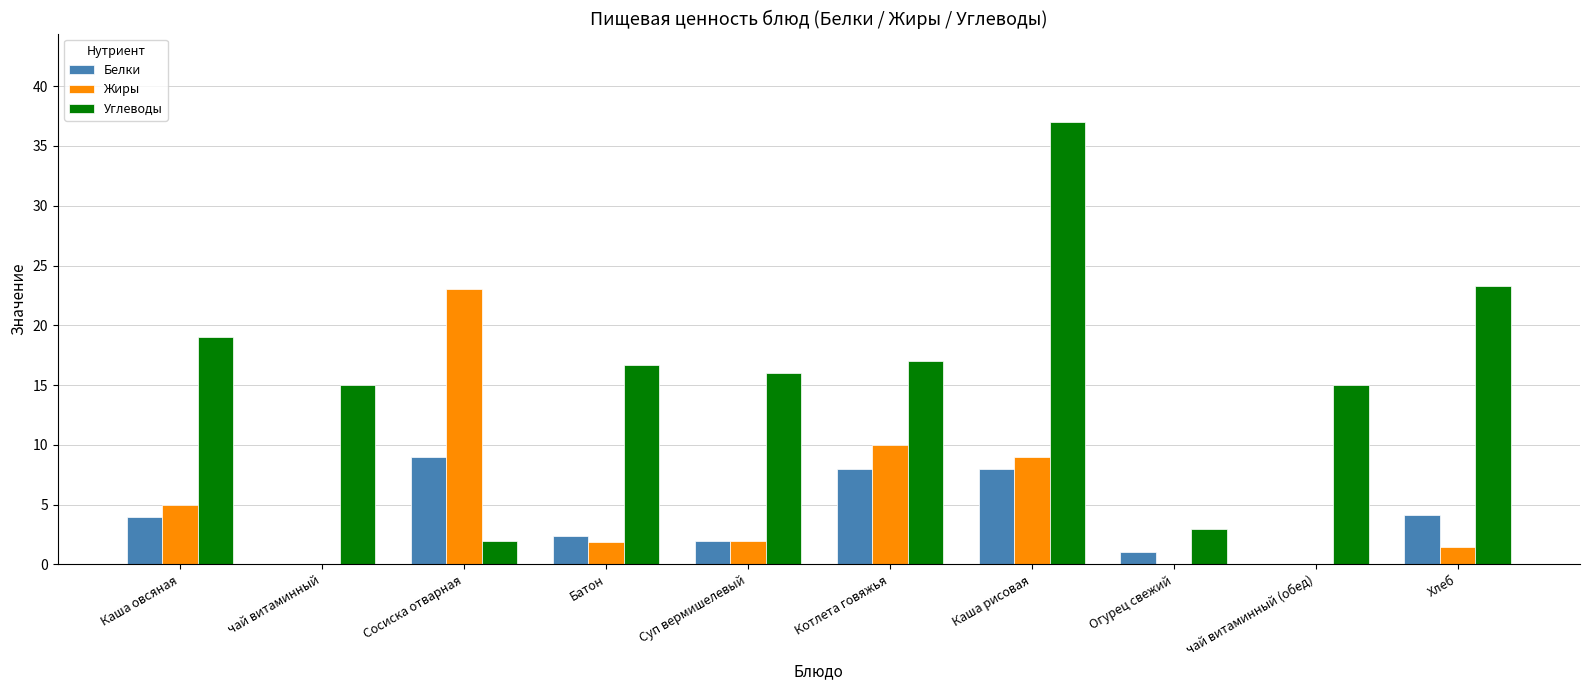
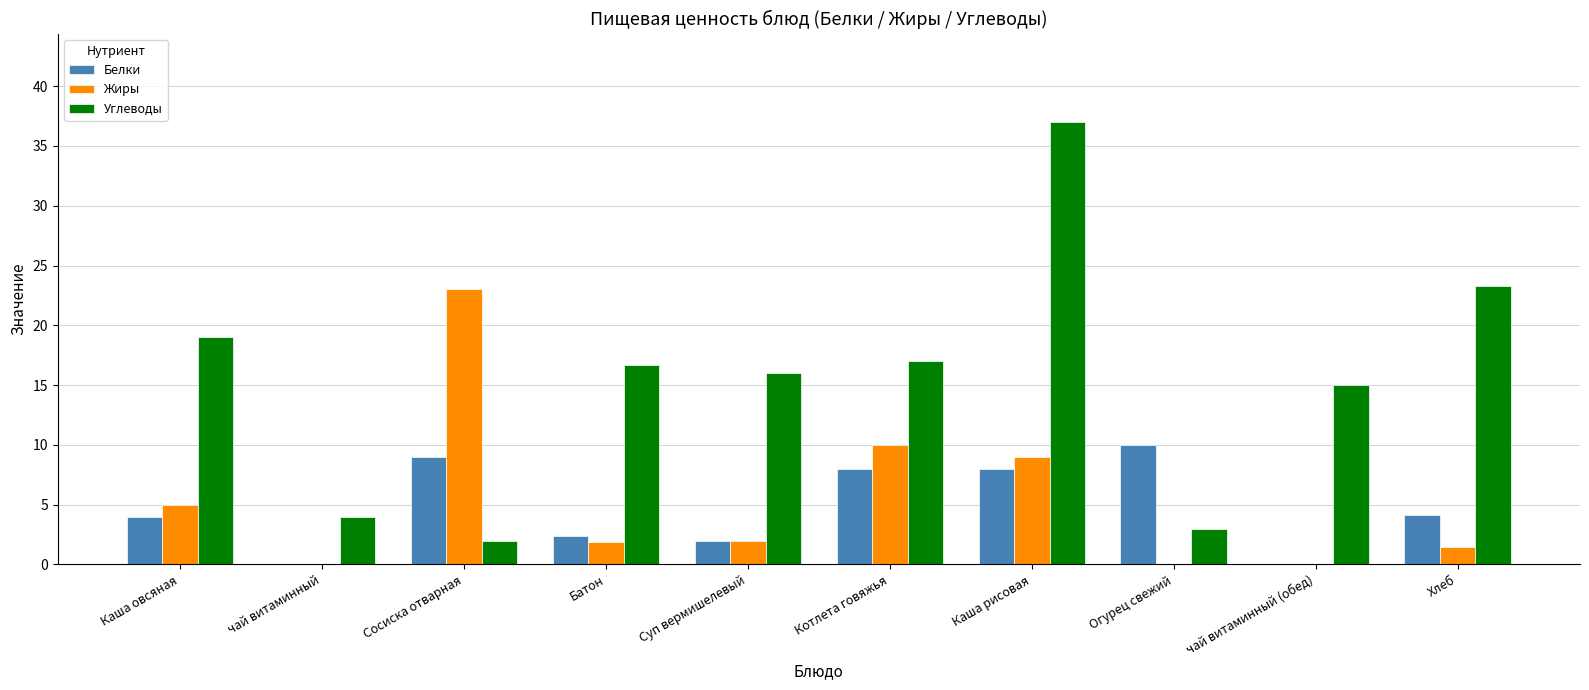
Углеводы, чай витаминный: 15 -> 4
Белки, Огурец свежий: 1 -> 10
